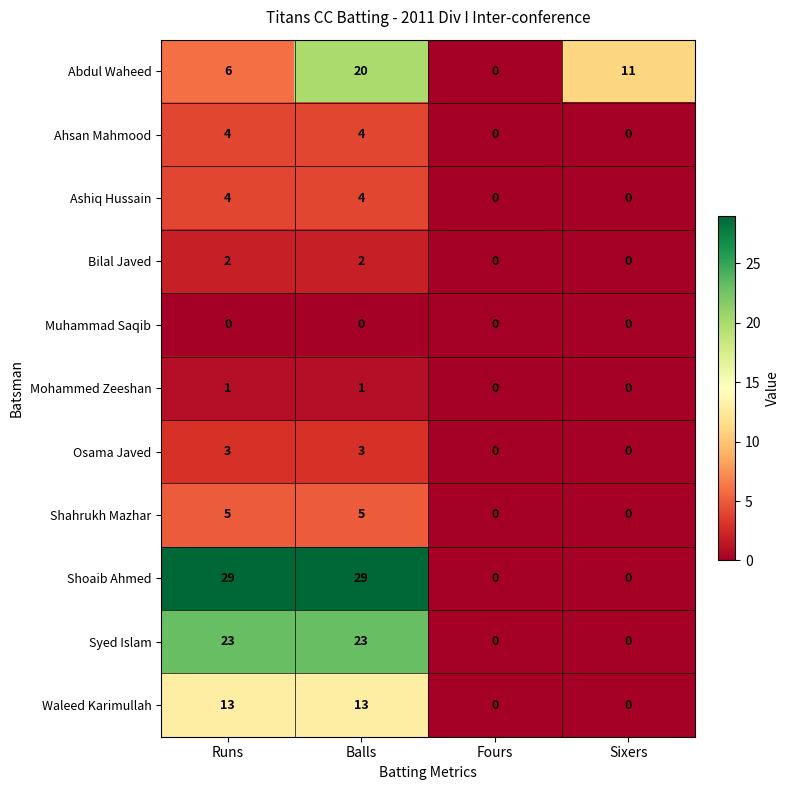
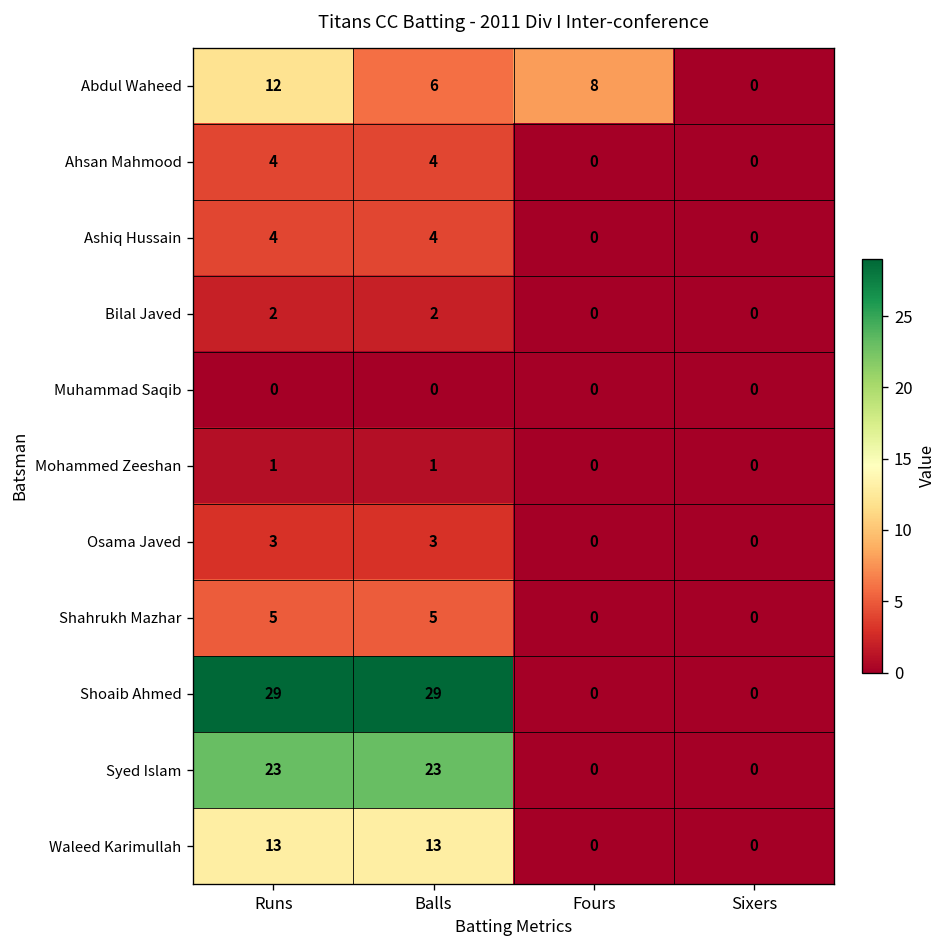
Abdul Waheed, Runs: 6 -> 12
Abdul Waheed, Balls: 20 -> 6
Abdul Waheed, Fours: 0 -> 8
Abdul Waheed, Sixers: 11 -> 0
